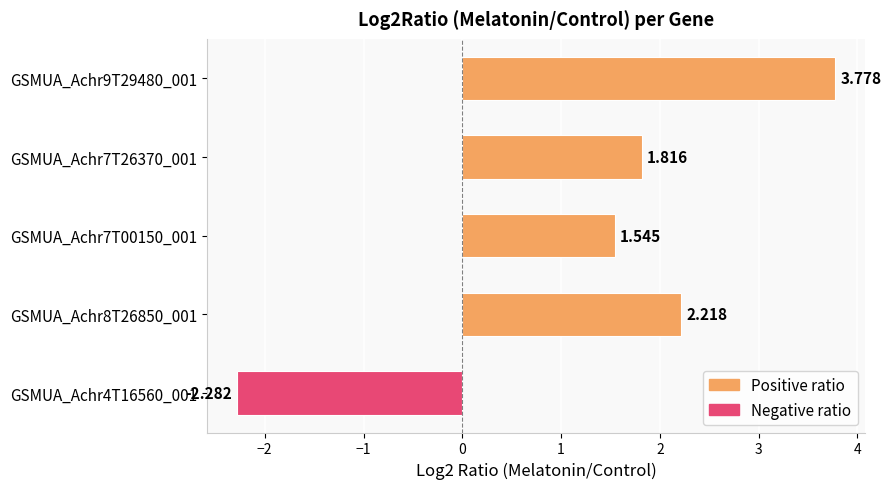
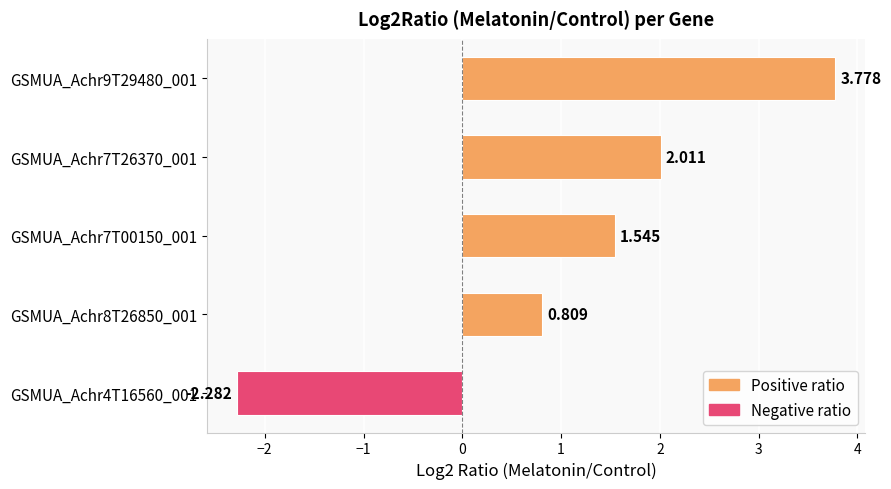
GSMUA_Achr7T26370_001: 1.816 -> 2.011
GSMUA_Achr8T26850_001: 2.218 -> 0.809
